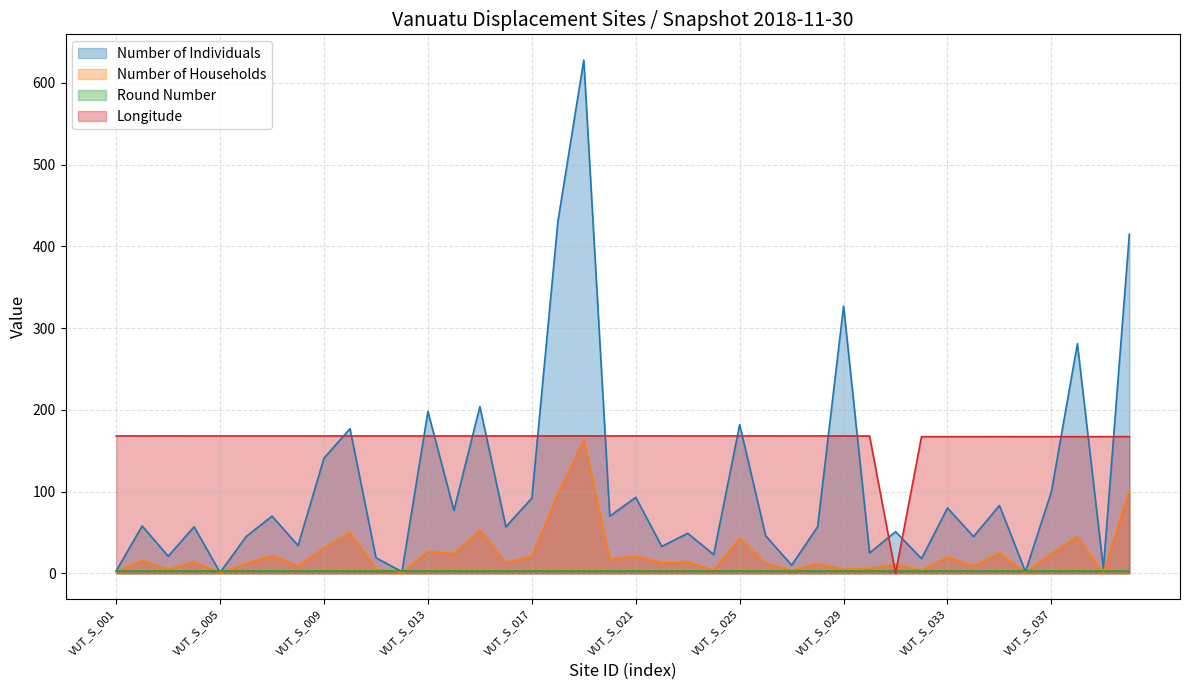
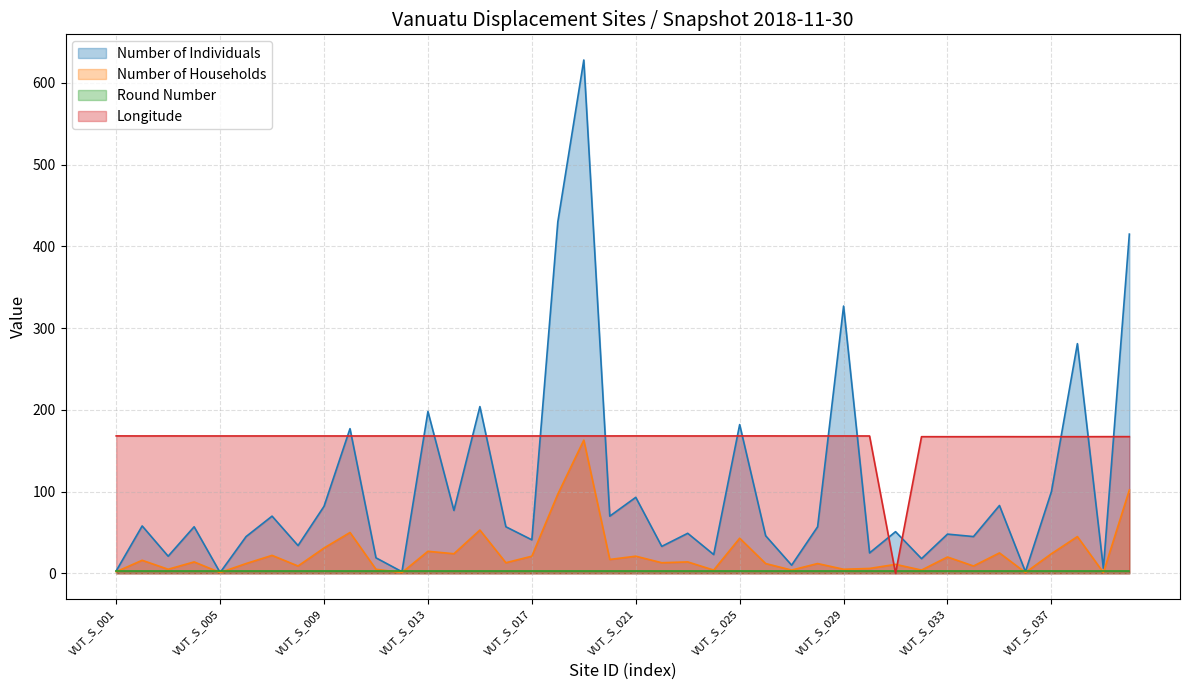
Number of Individuals, VUT_S_009: 140 -> 80
Number of Individuals, VUT_S_017: 90 -> 40
Number of Individuals, VUT_S_033: 80 -> 50
